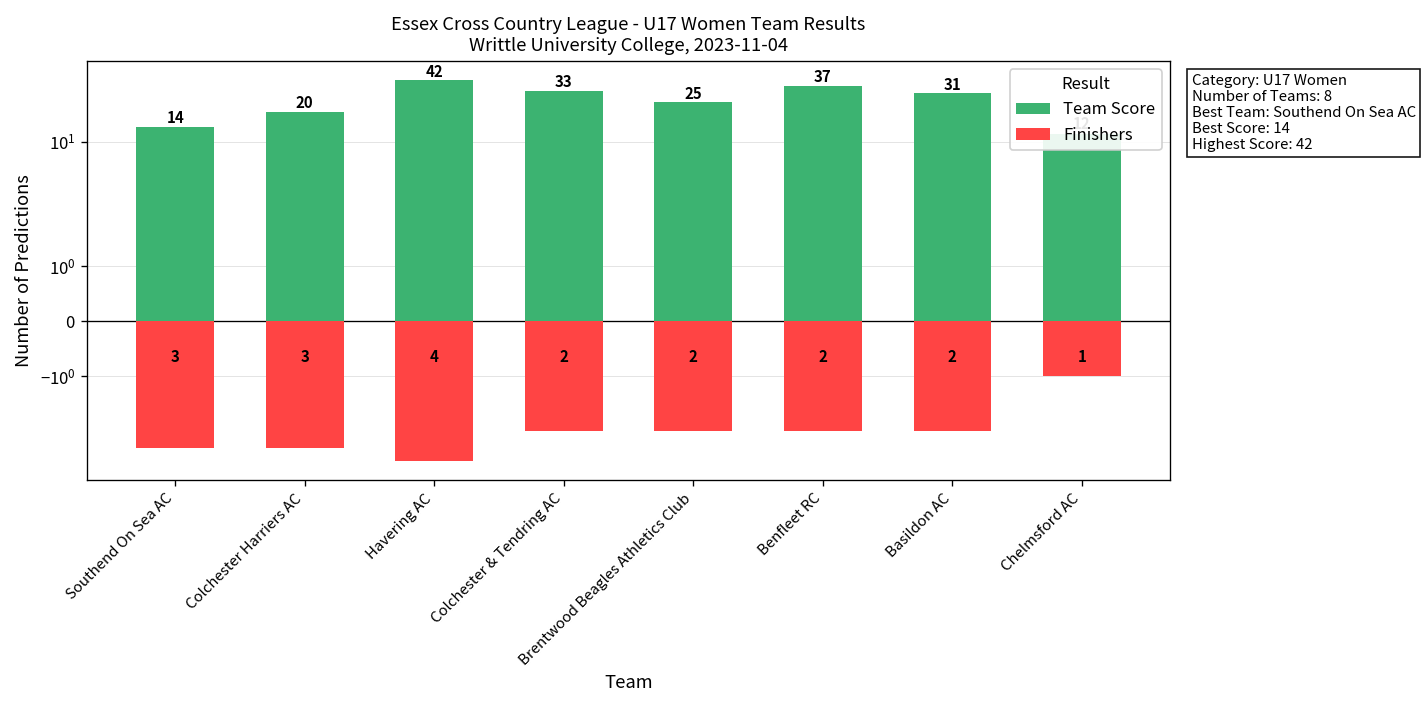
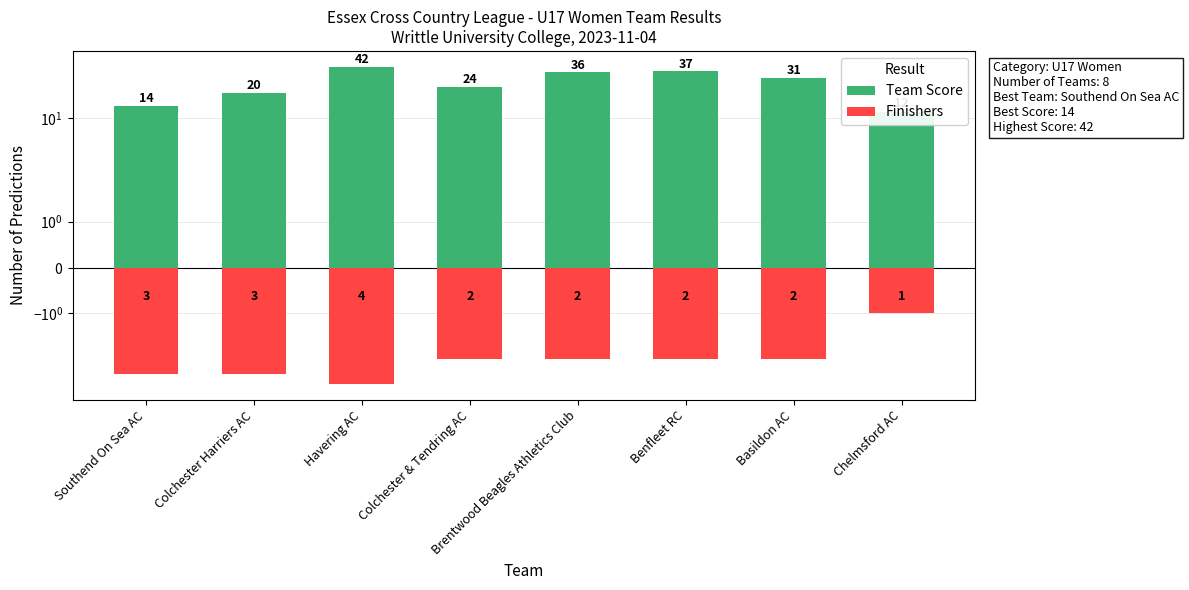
Team Score, Colchester & Tendring AC: 33 -> 24
Team Score, Brentwood Beagles Athletics Club: 25 -> 36
